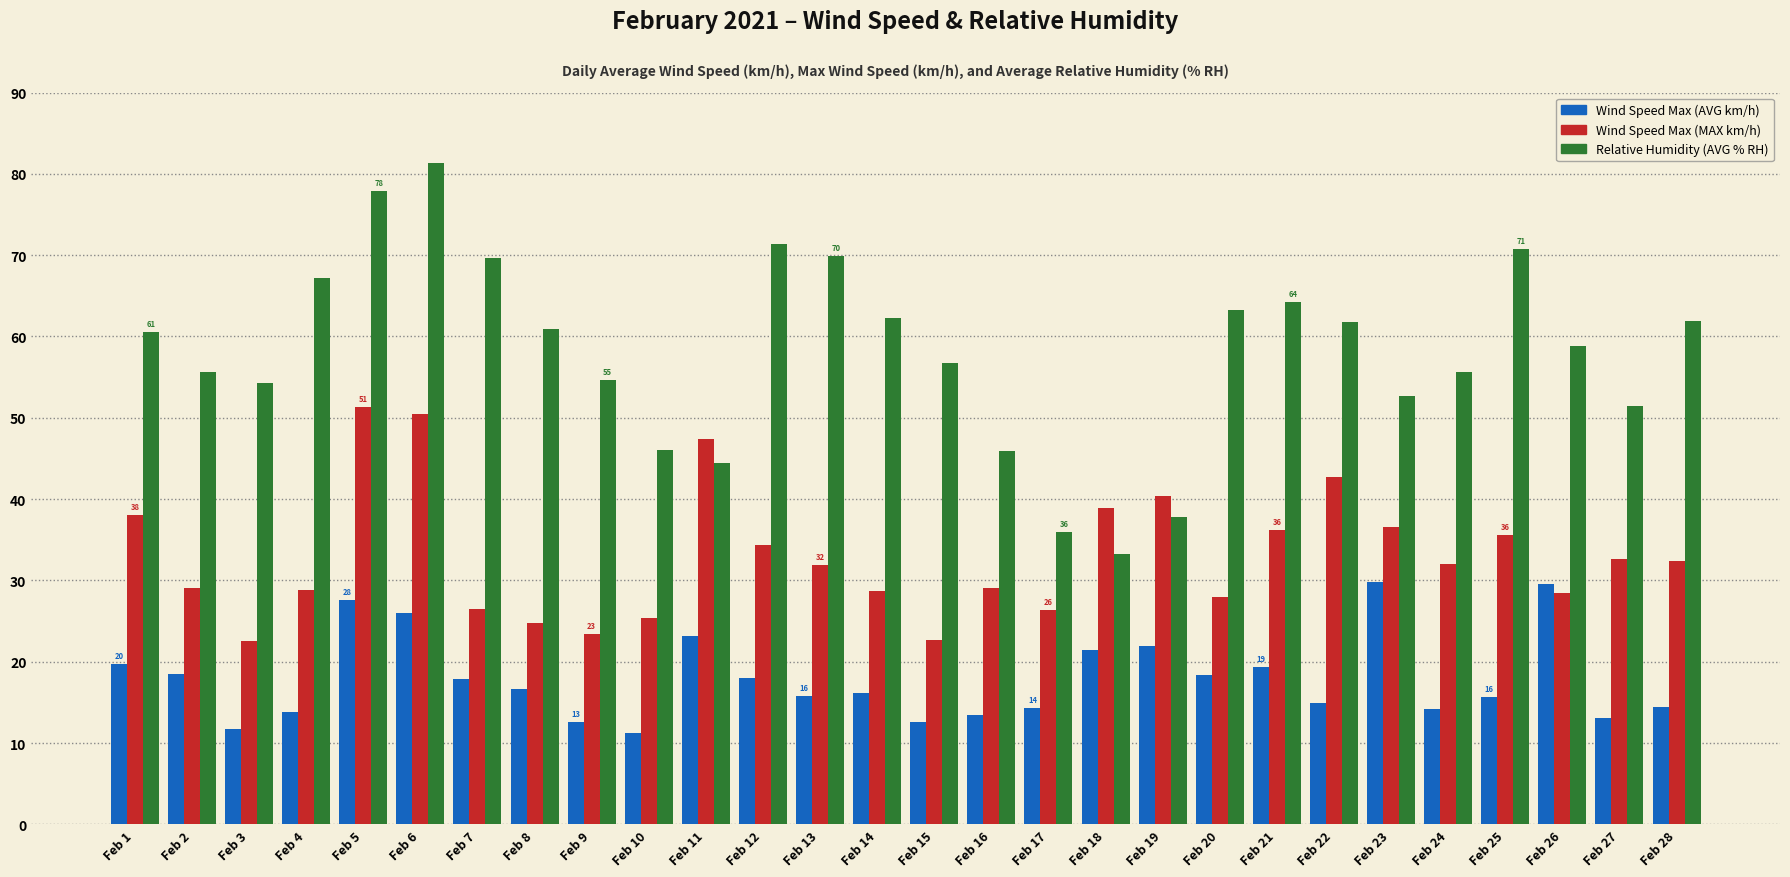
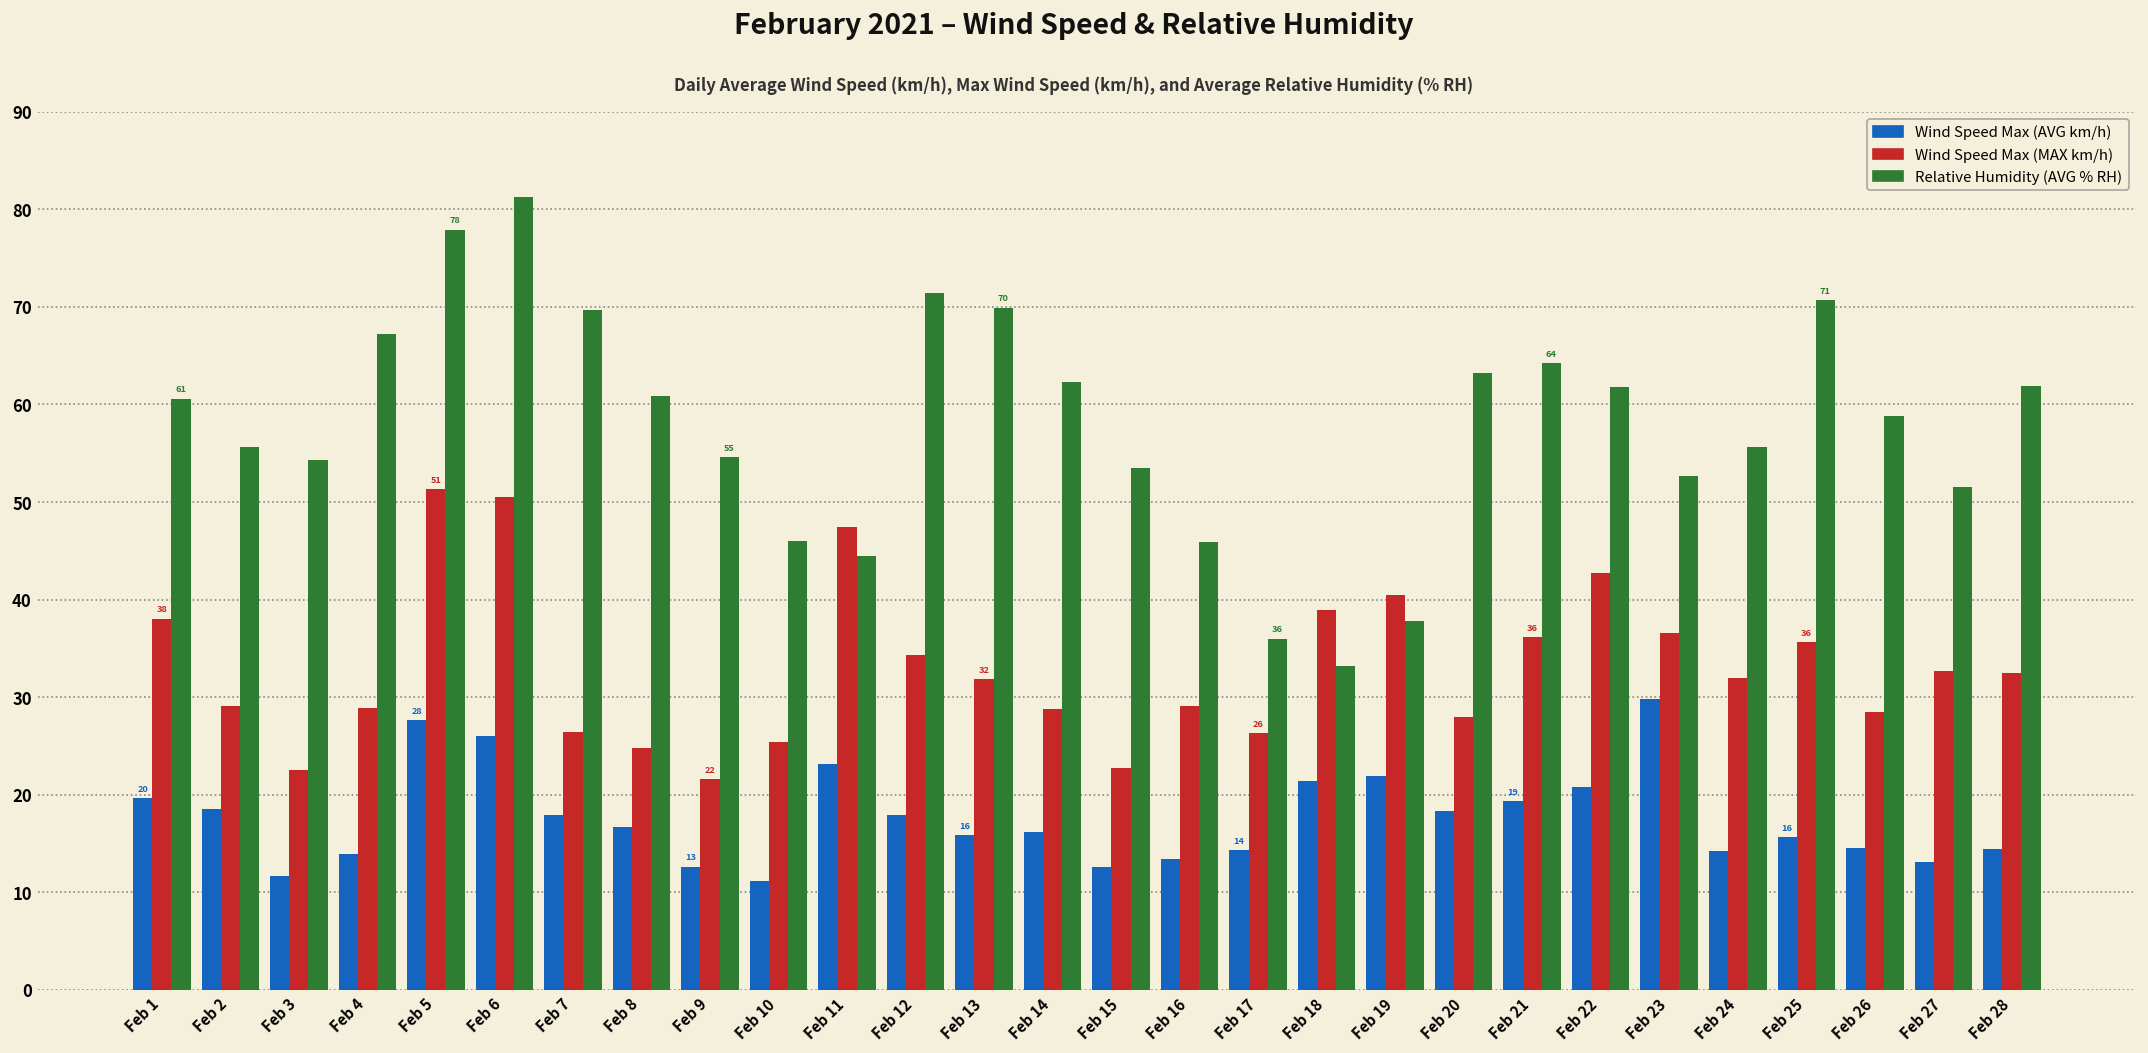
Wind Speed Max (MAX km/h), Feb 9: 23 -> 22
Relative Humidity (AVG % RH), Feb 15: 57 -> 54
Wind Speed Max (AVG km/h), Feb 22: 15 -> 21
Wind Speed Max (AVG km/h), Feb 26: 30 -> 15
